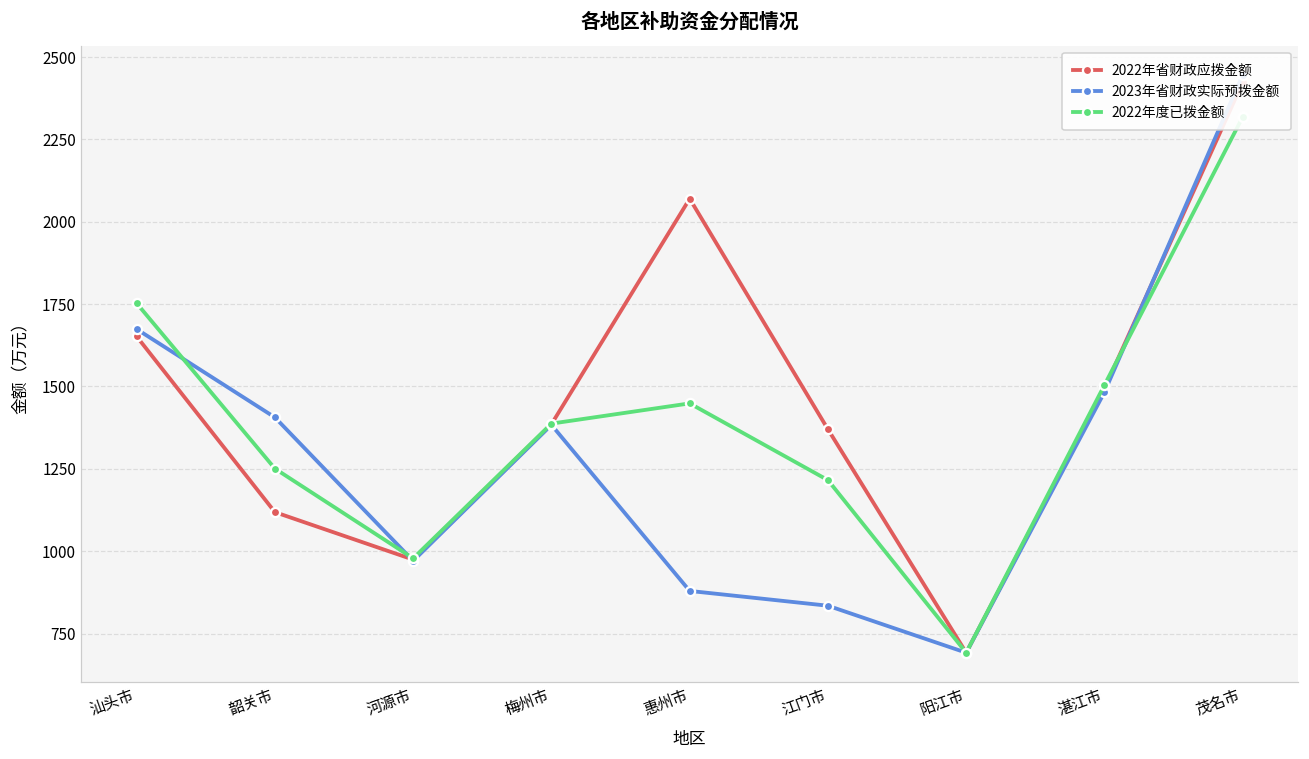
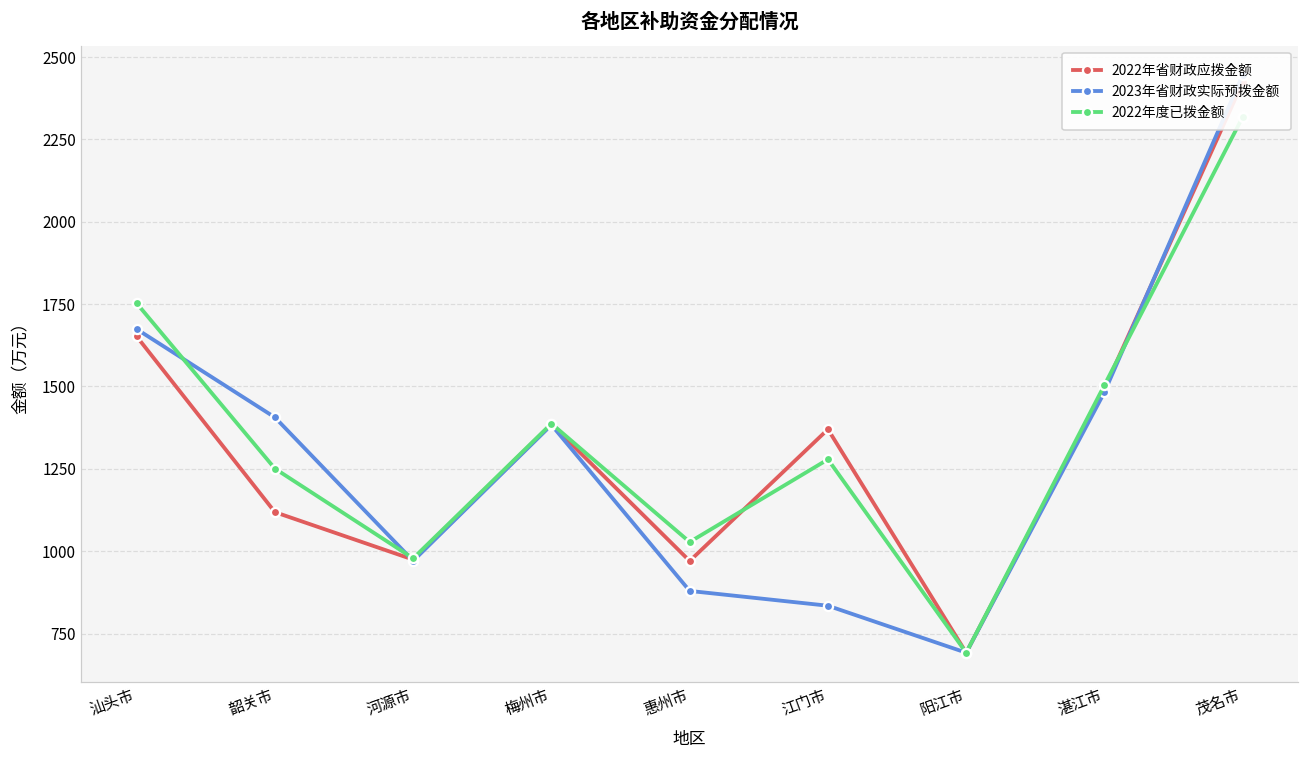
2022年省财政应拨金额, 惠州市: 2070 -> 970
2022年度已拨金额, 惠州市: 1450 -> 1030
2022年度已拨金额, 江门市: 1220 -> 1280
